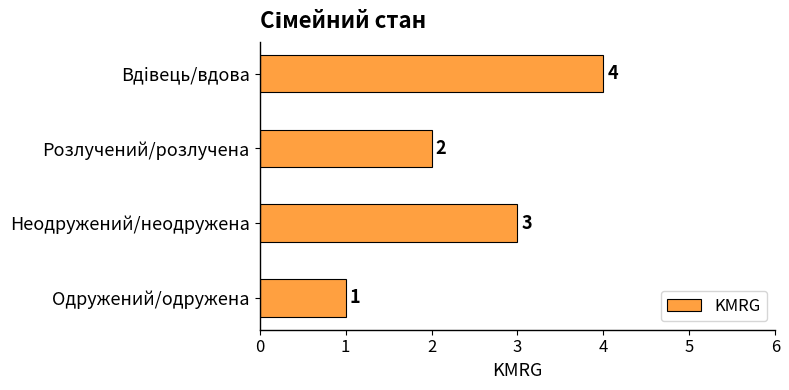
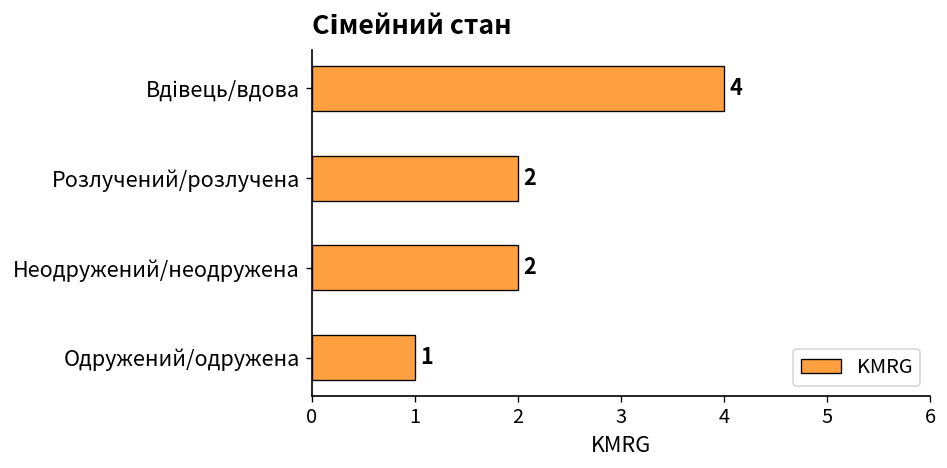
Неодружений/неодружена: 3 -> 2
